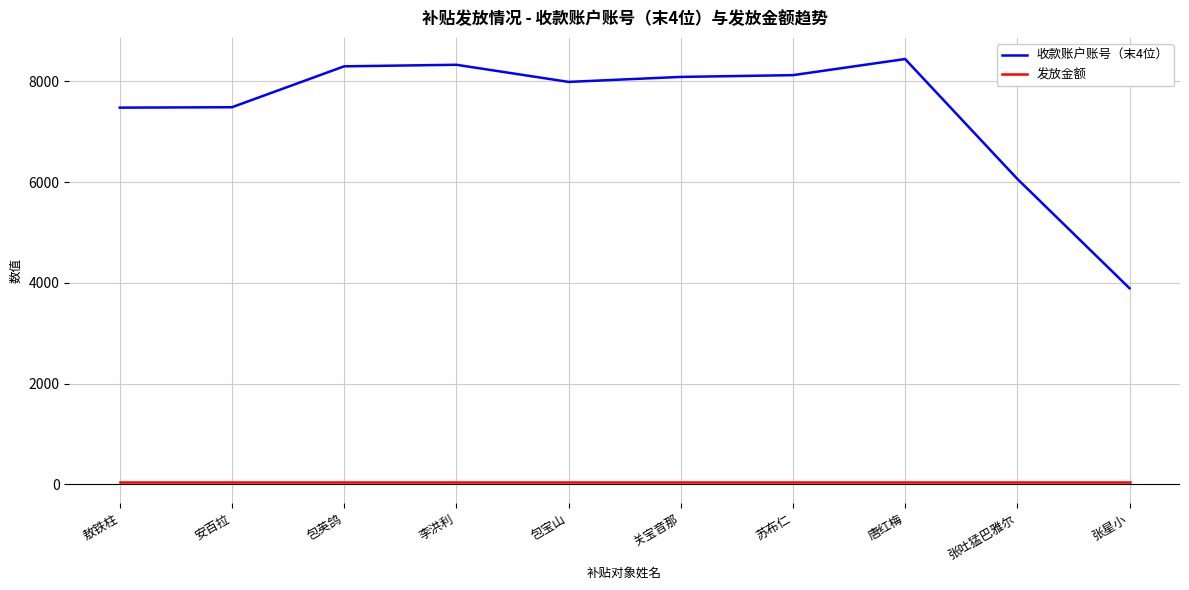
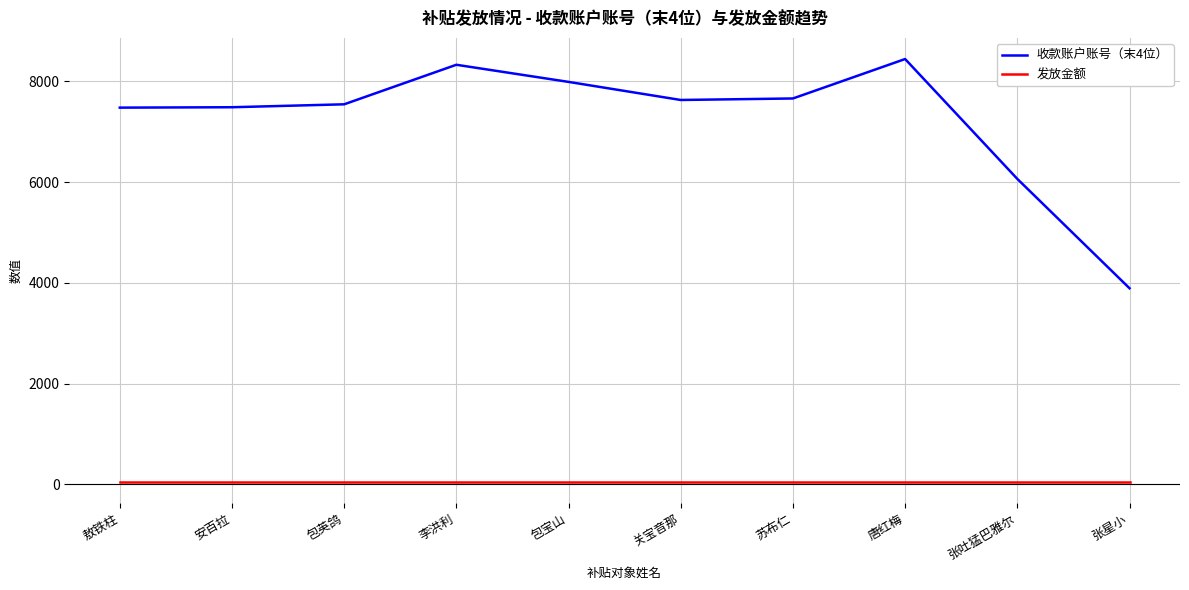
收款账户账号（末4位）, 包英鸽: 8300 -> 7500
收款账户账号（末4位）, 关宝音那: 8100 -> 7600
收款账户账号（末4位）, 苏布仁: 8100 -> 7700
